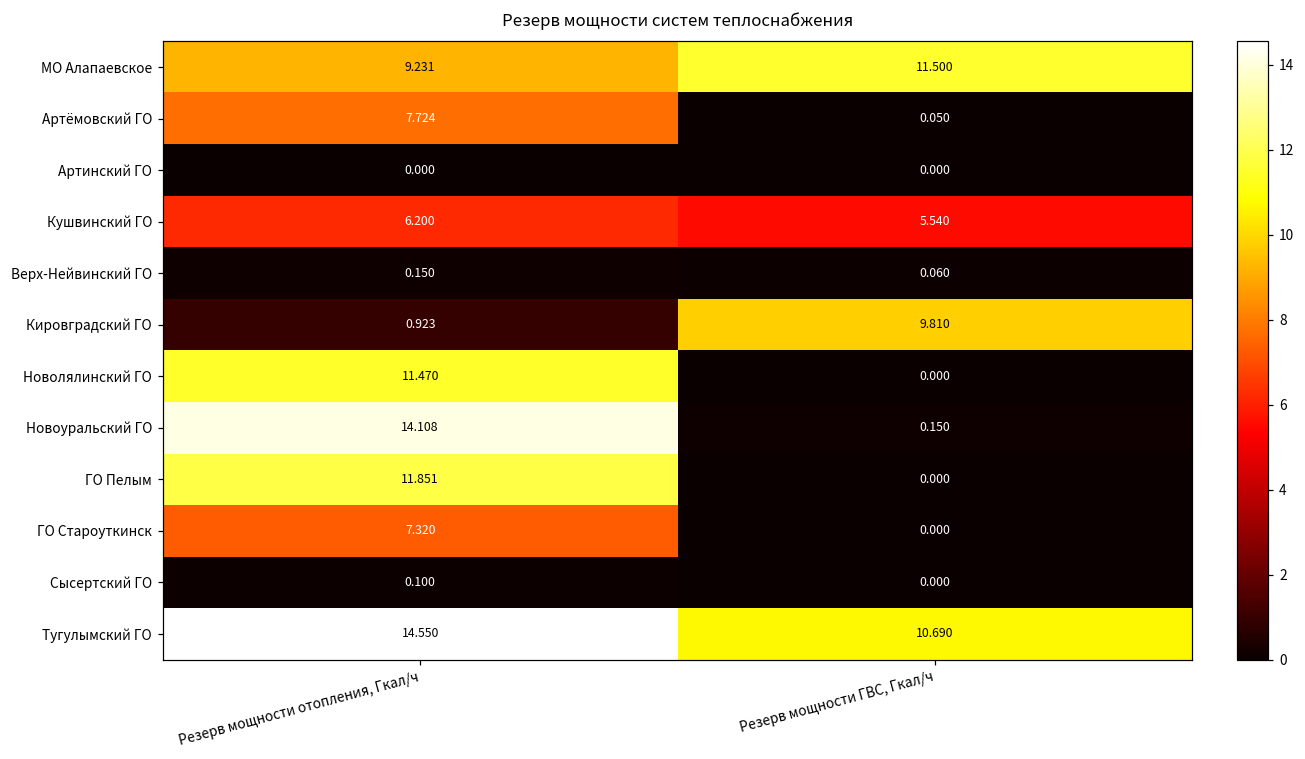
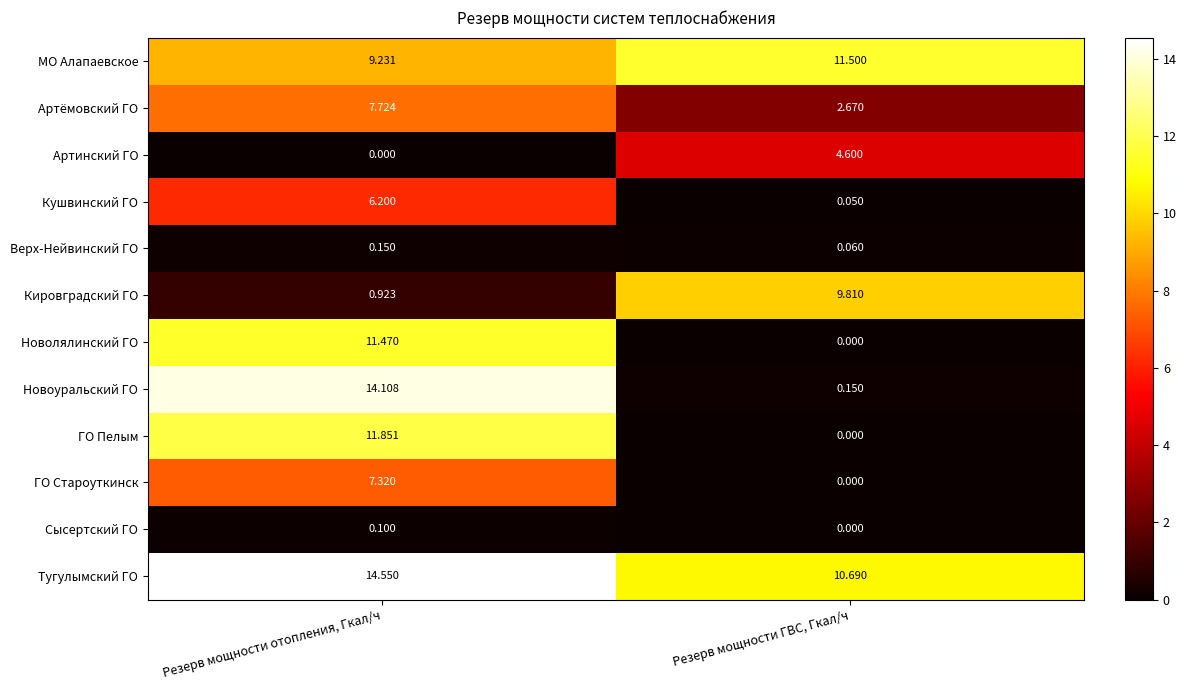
Артёмовский ГО, Резерв мощности ГВС, Гкал/ч: 0.050 -> 2.670
Артинский ГО, Резерв мощности ГВС, Гкал/ч: 0.000 -> 4.600
Кушвинский ГО, Резерв мощности ГВС, Гкал/ч: 5.540 -> 0.050
